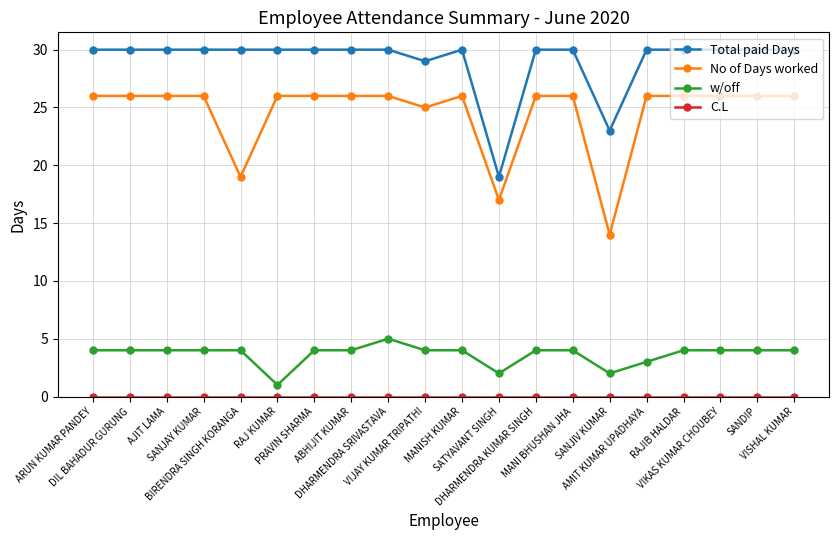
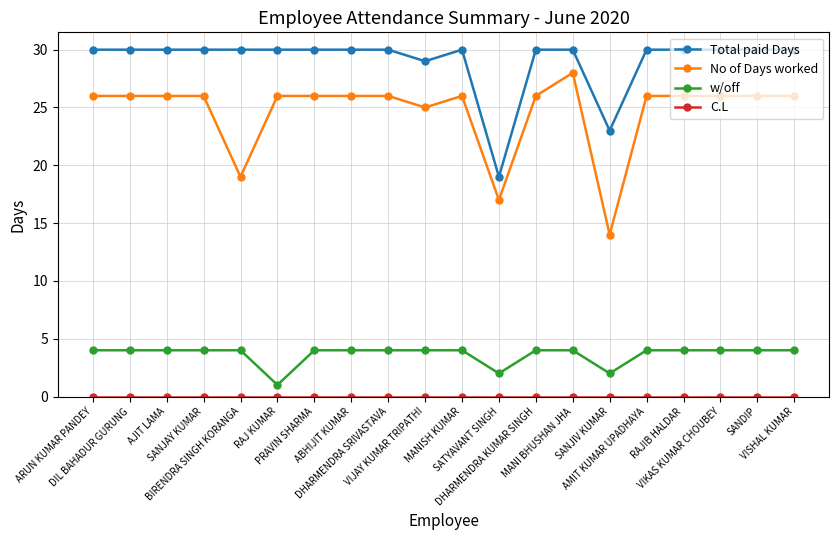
w/off, DHARMENDRA SRIVASTAVA: 5 -> 4
No of Days worked, MANI BHUSHAN JHA: 26 -> 28
w/off, AMIT KUMAR UPADHAYA: 3 -> 4
